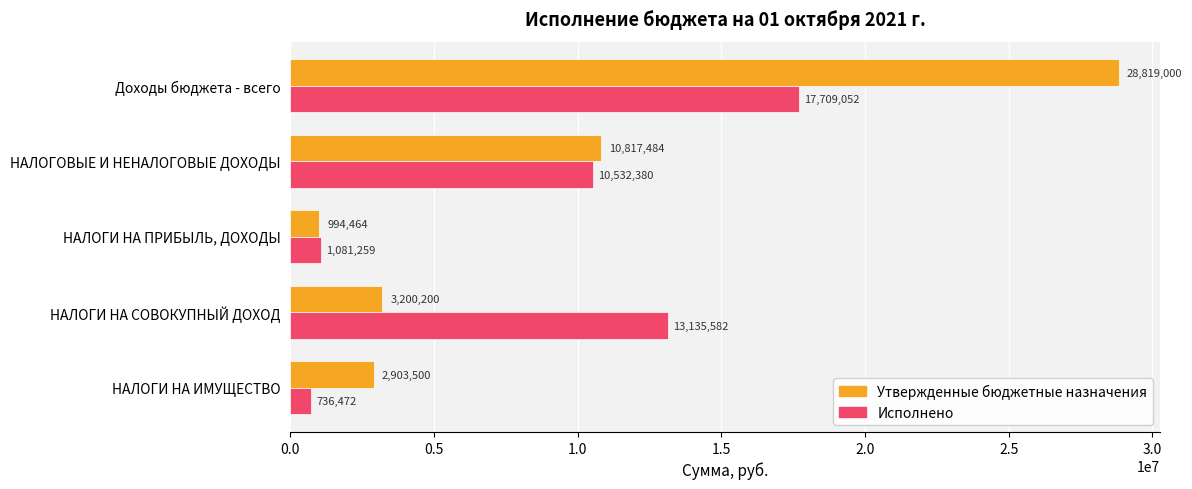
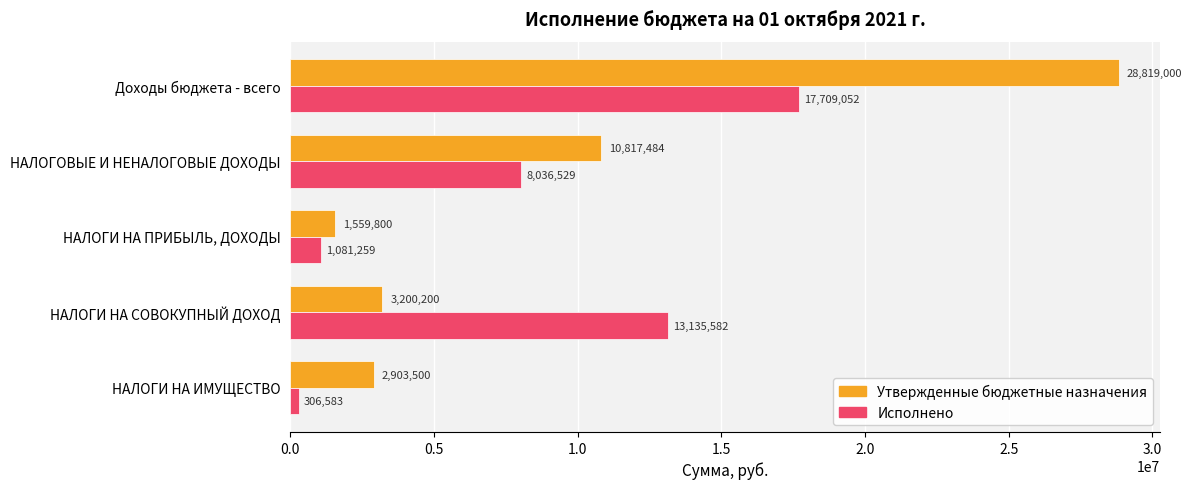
Исполнено, НАЛОГОВЫЕ И НЕНАЛОГОВЫЕ ДОХОДЫ: 10,532,380 -> 8,036,529
Утвержденные бюджетные назначения, НАЛОГИ НА ПРИБЫЛЬ, ДОХОДЫ: 994,464 -> 1,559,800
Исполнено, НАЛОГИ НА ИМУЩЕСТВО: 736,472 -> 306,583
